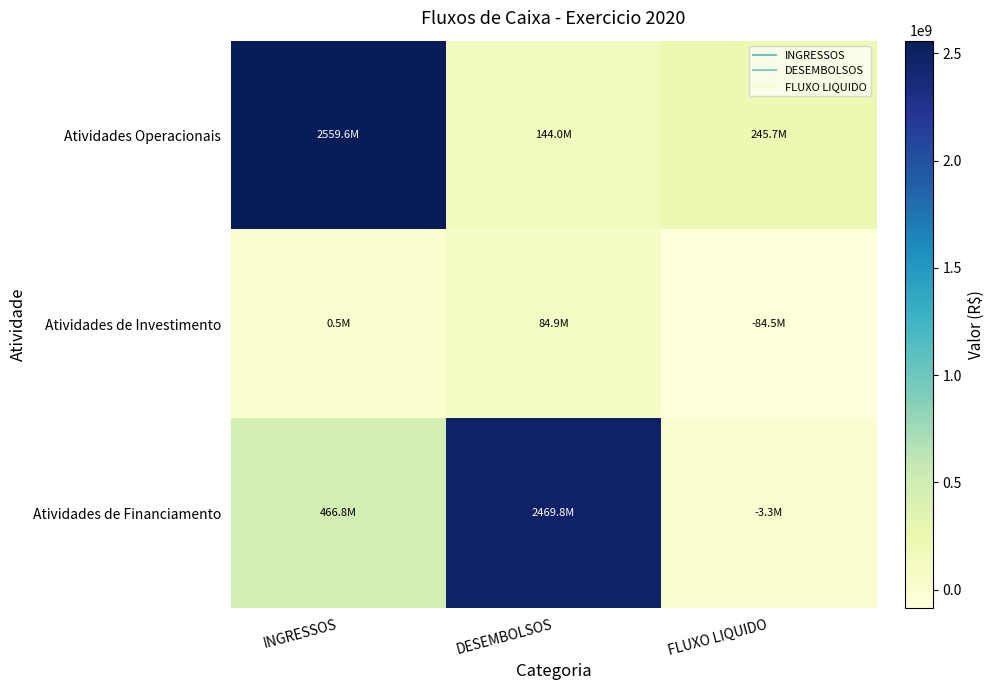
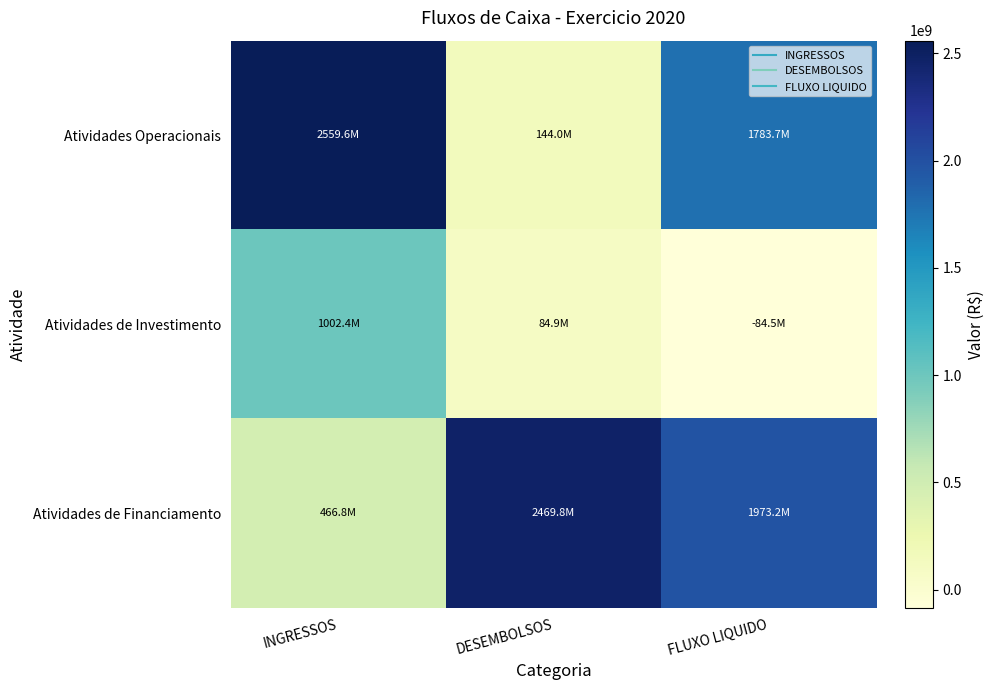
Atividades Operacionais, FLUXO LIQUIDO: 245.7M -> 1783.7M
Atividades de Investimento, INGRESSOS: 0.5M -> 1002.4M
Atividades de Financiamento, FLUXO LIQUIDO: -3.3M -> 1973.2M
